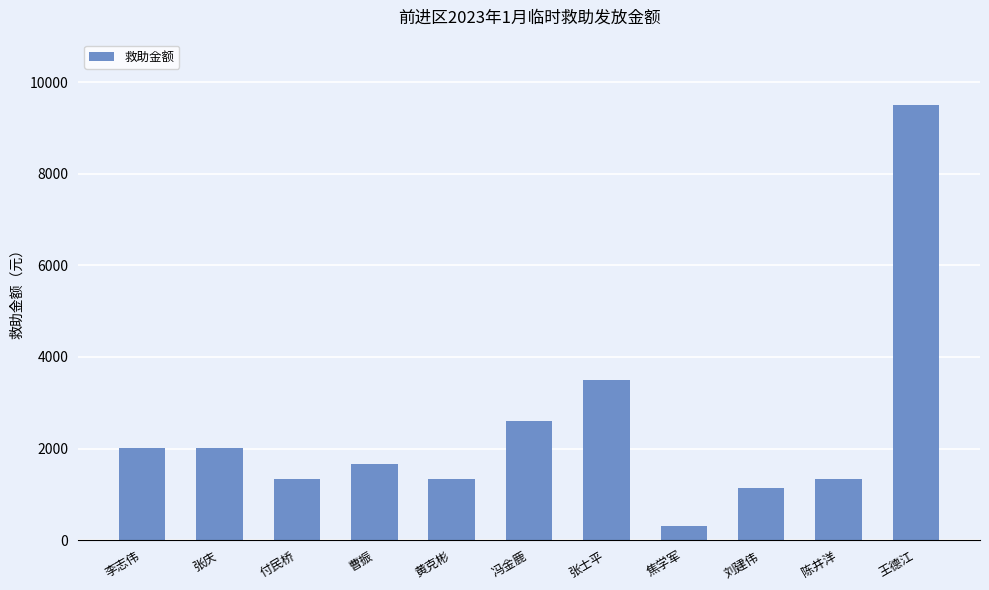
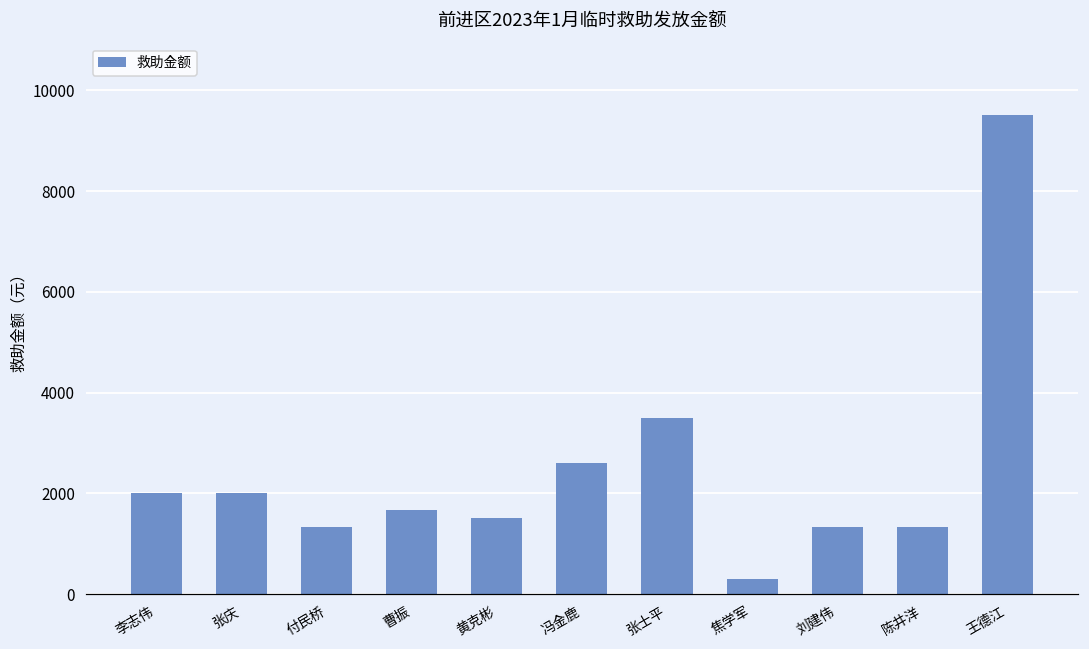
黄克彬: 1300 -> 1500
刘建伟: 1100 -> 1300
